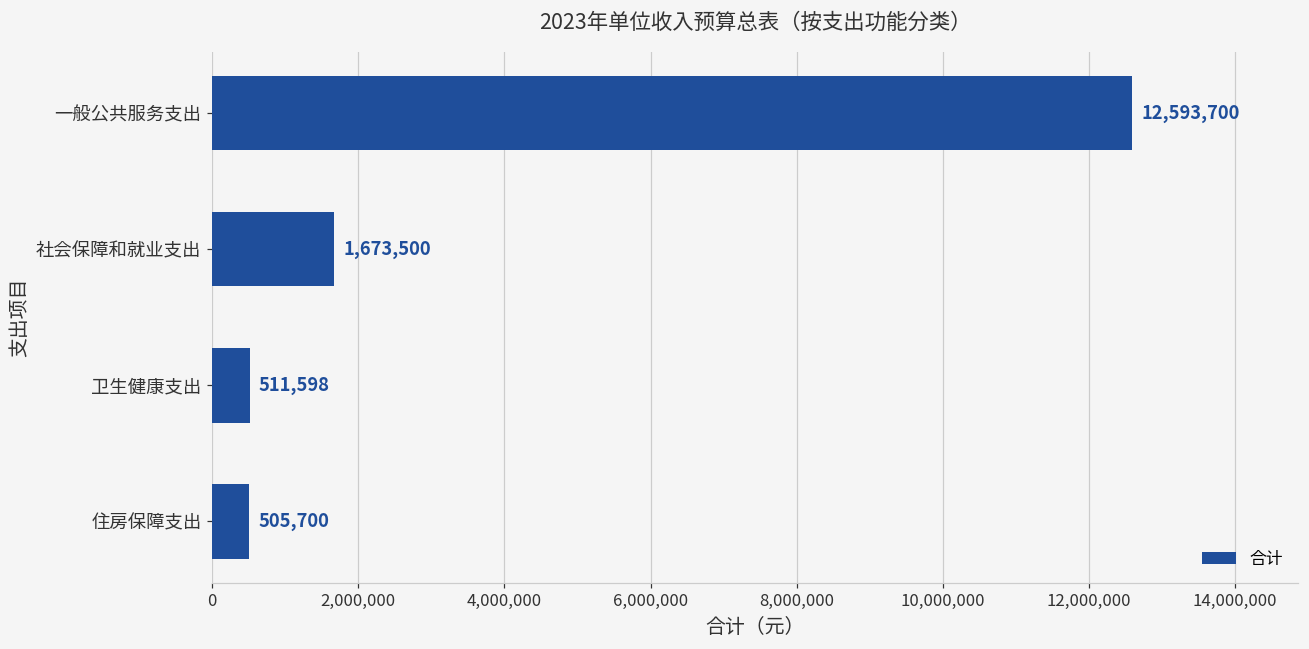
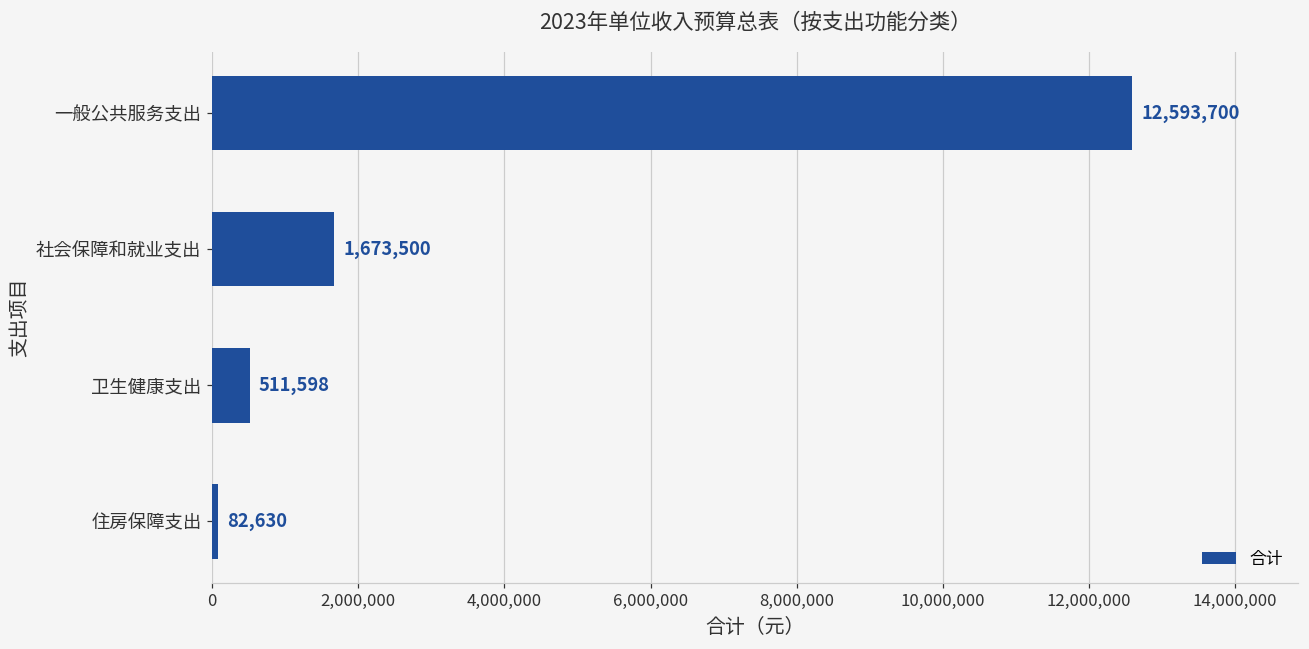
住房保障支出: 505,700 -> 82,630
